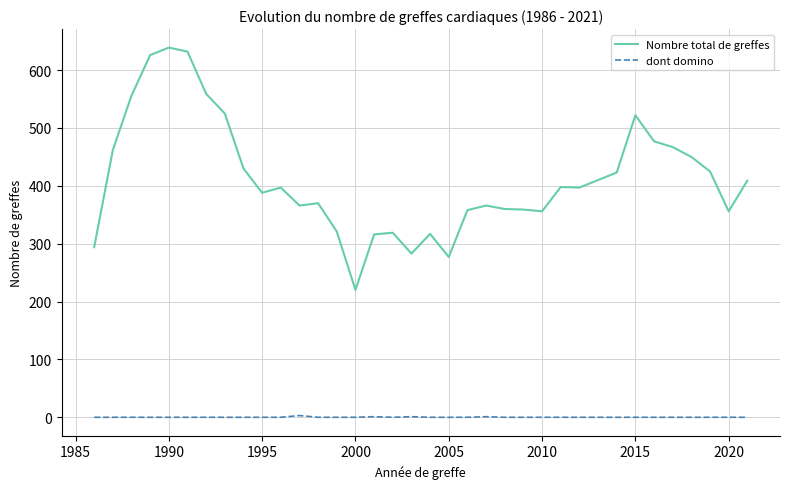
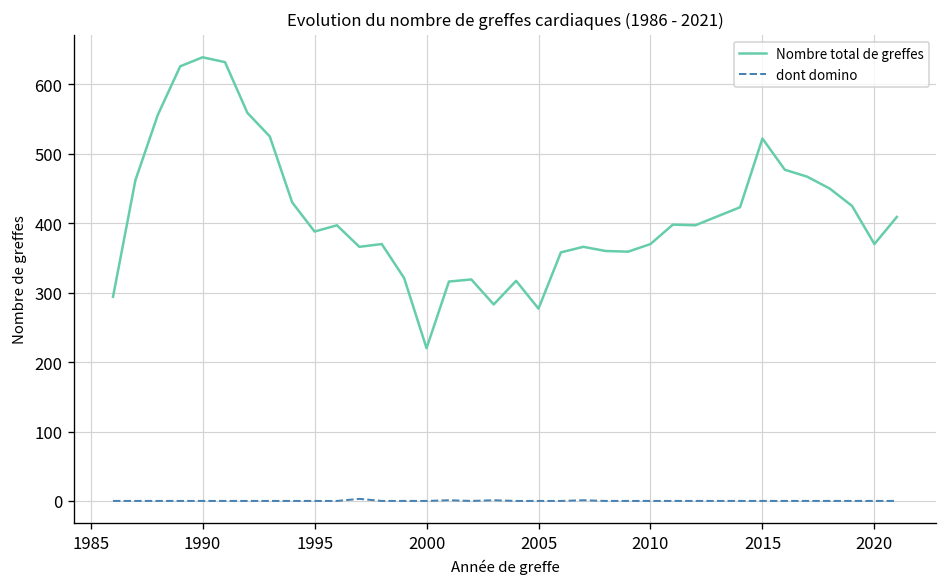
Nombre total de greffes, 2010: 360 -> 370
Nombre total de greffes, 2020: 360 -> 370
